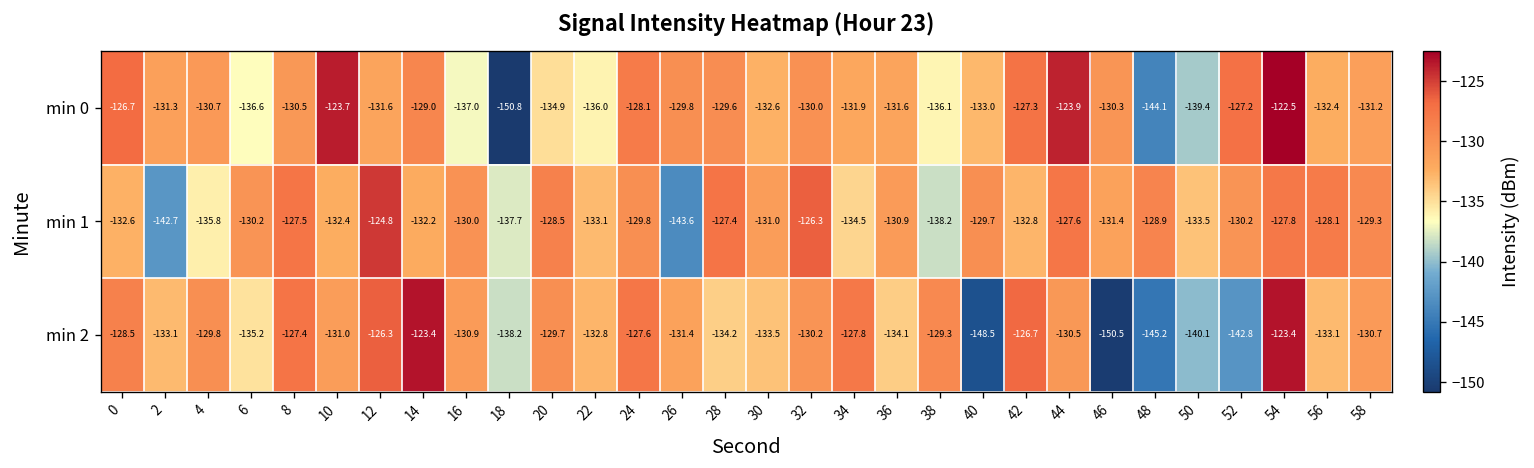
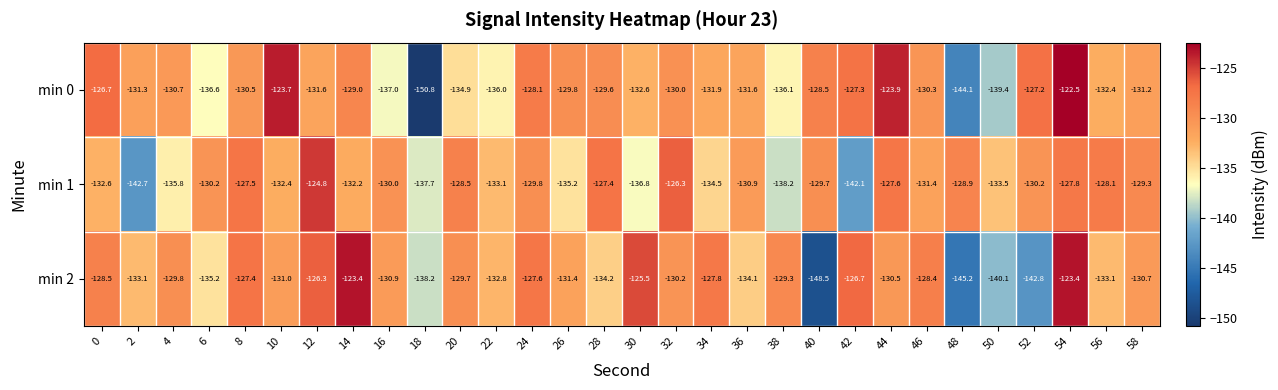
min 0, 40: -133.0 -> -128.5
min 1, 26: -143.6 -> -135.2
min 1, 30: -131.0 -> -136.8
min 1, 42: -132.8 -> -142.1
min 2, 30: -133.5 -> -125.5
min 2, 46: -150.5 -> -128.4
